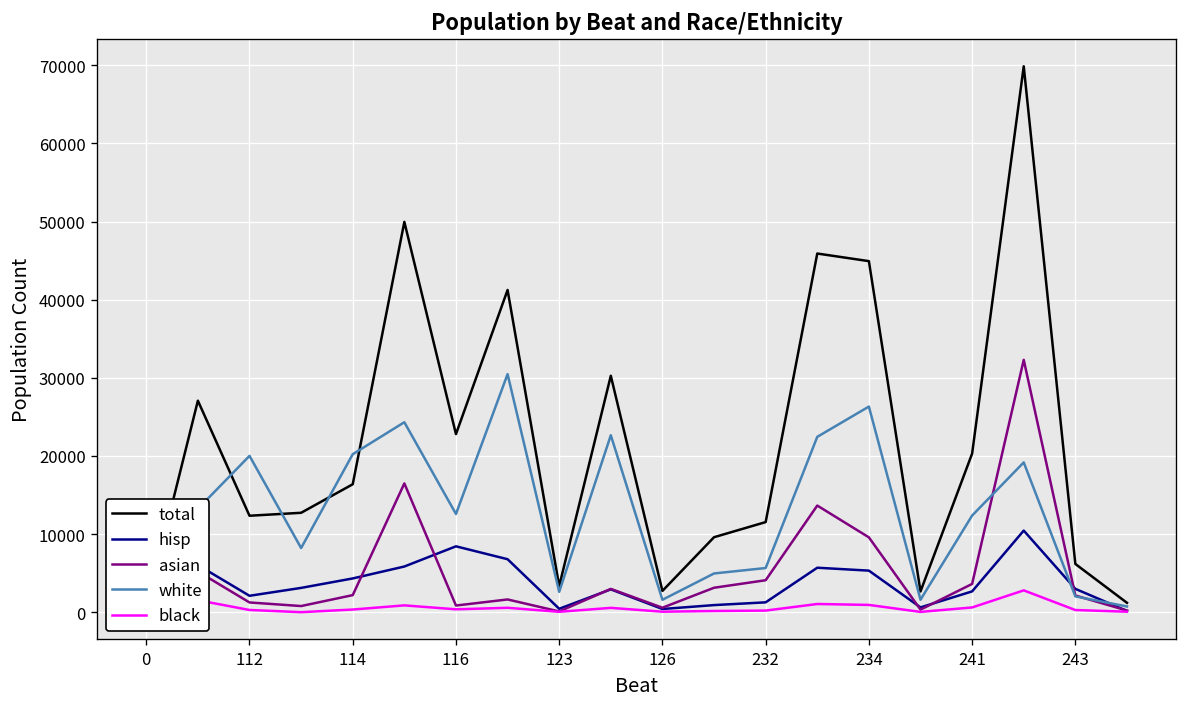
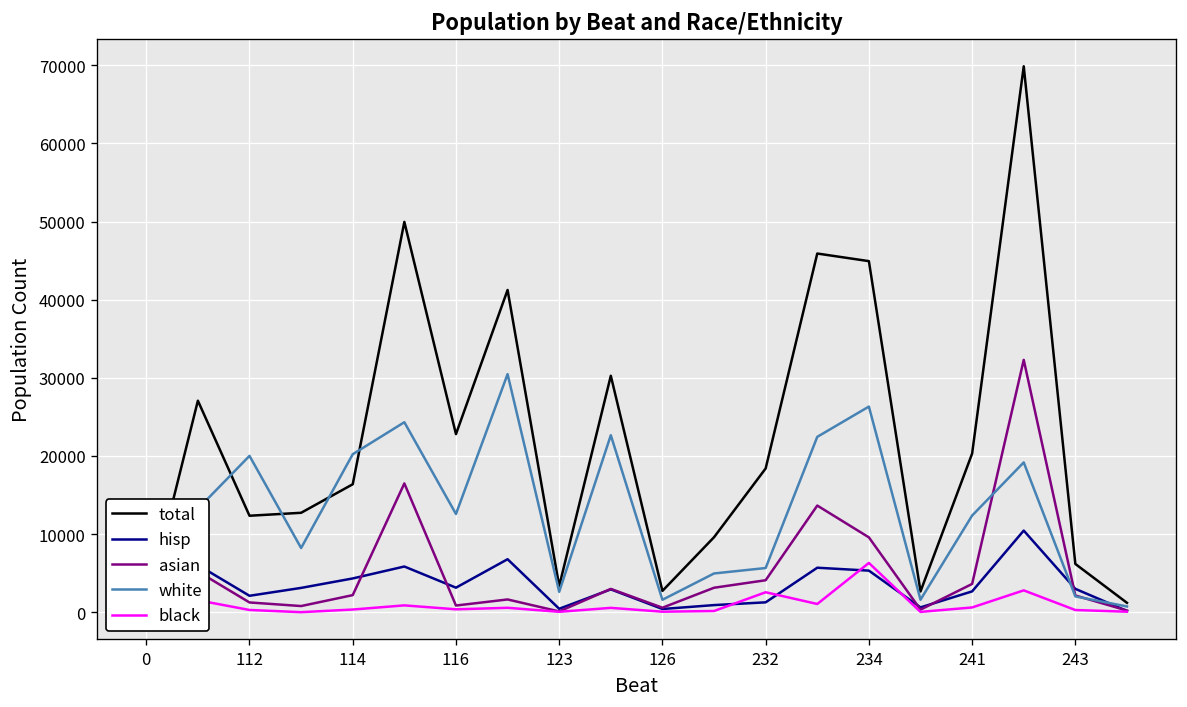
hisp, 116: 8000 -> 3000
total, 232: 12000 -> 18000
black, 232: 0 -> 3000
black, 234: 1000 -> 6000
